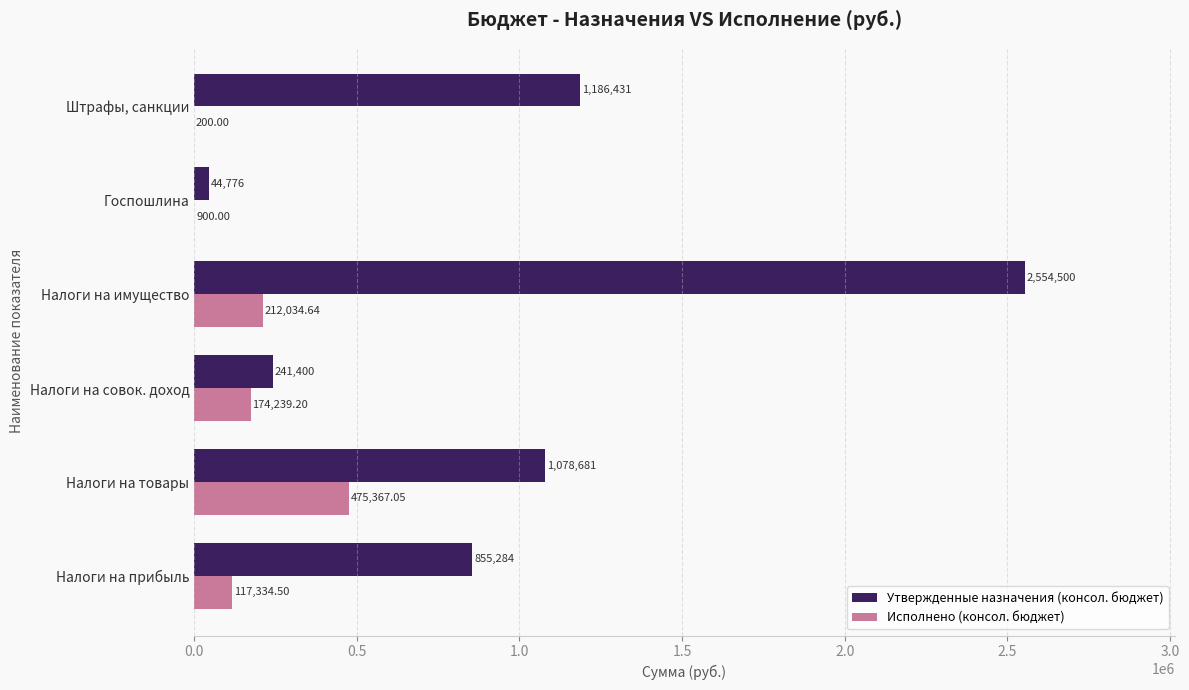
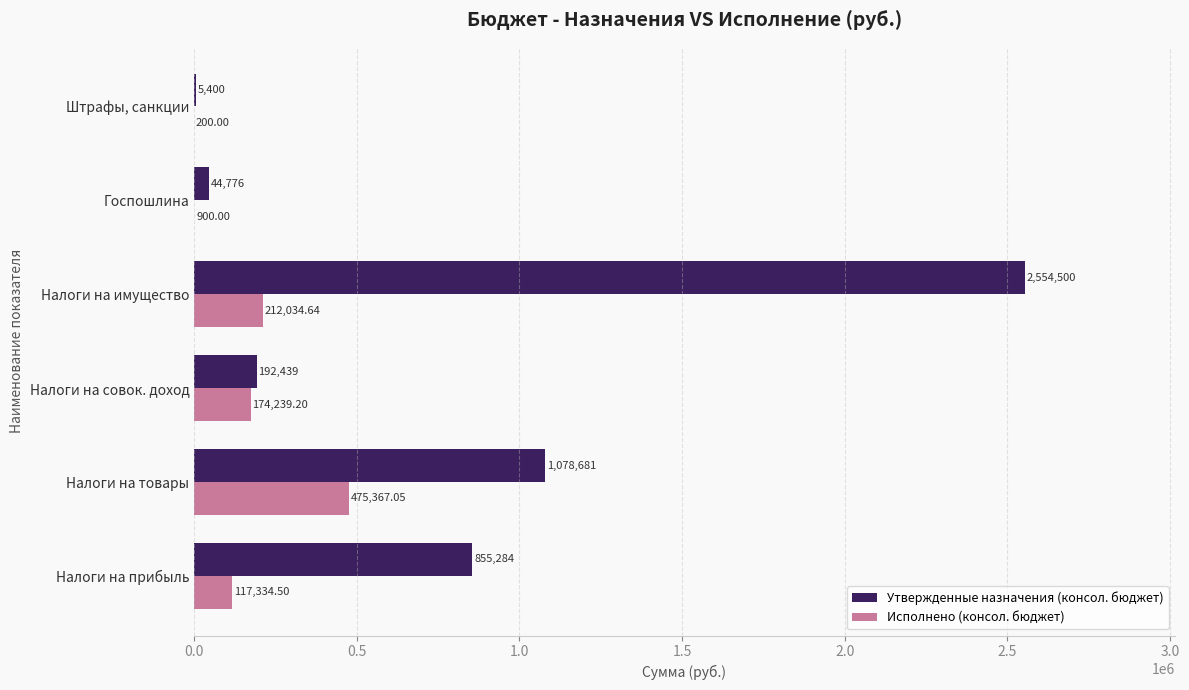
Утвержденные назначения (консол. бюджет), Штрафы, санкции: 1,186,431 -> 5,400
Утвержденные назначения (консол. бюджет), Налоги на совок. доход: 241,400 -> 192,439
